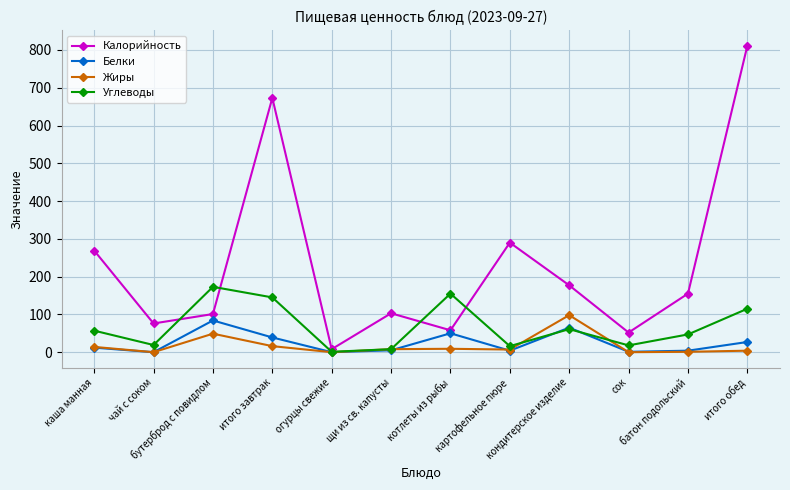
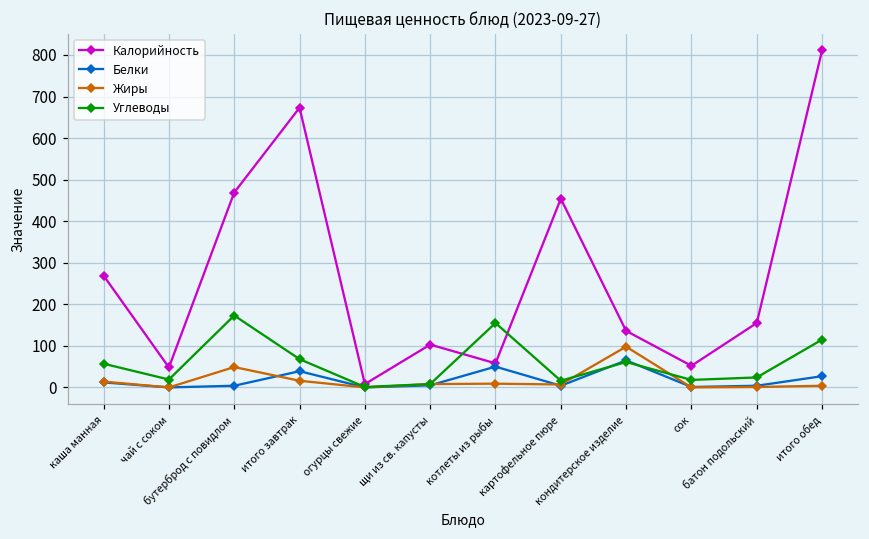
Калорийность, чай с соком: 80 -> 50
Калорийность, бутерброд с повидлом: 100 -> 470
Белки, бутерброд с повидлом: 80 -> 0
Углеводы, итого завтрак: 150 -> 70
Калорийность, картофельное пюре: 290 -> 450
Калорийность, кондитерское изделие: 180 -> 140
Углеводы, батон подольский: 50 -> 20
